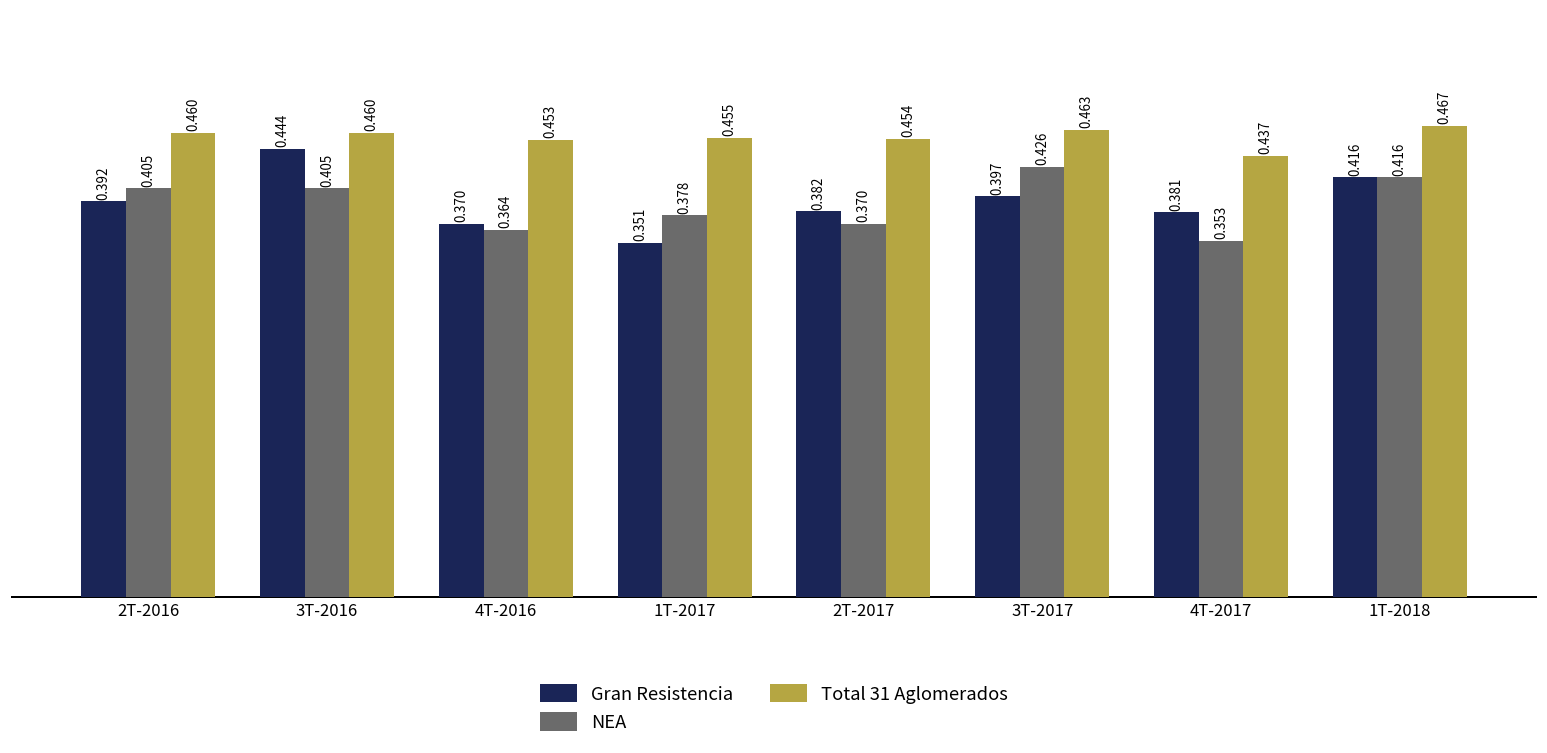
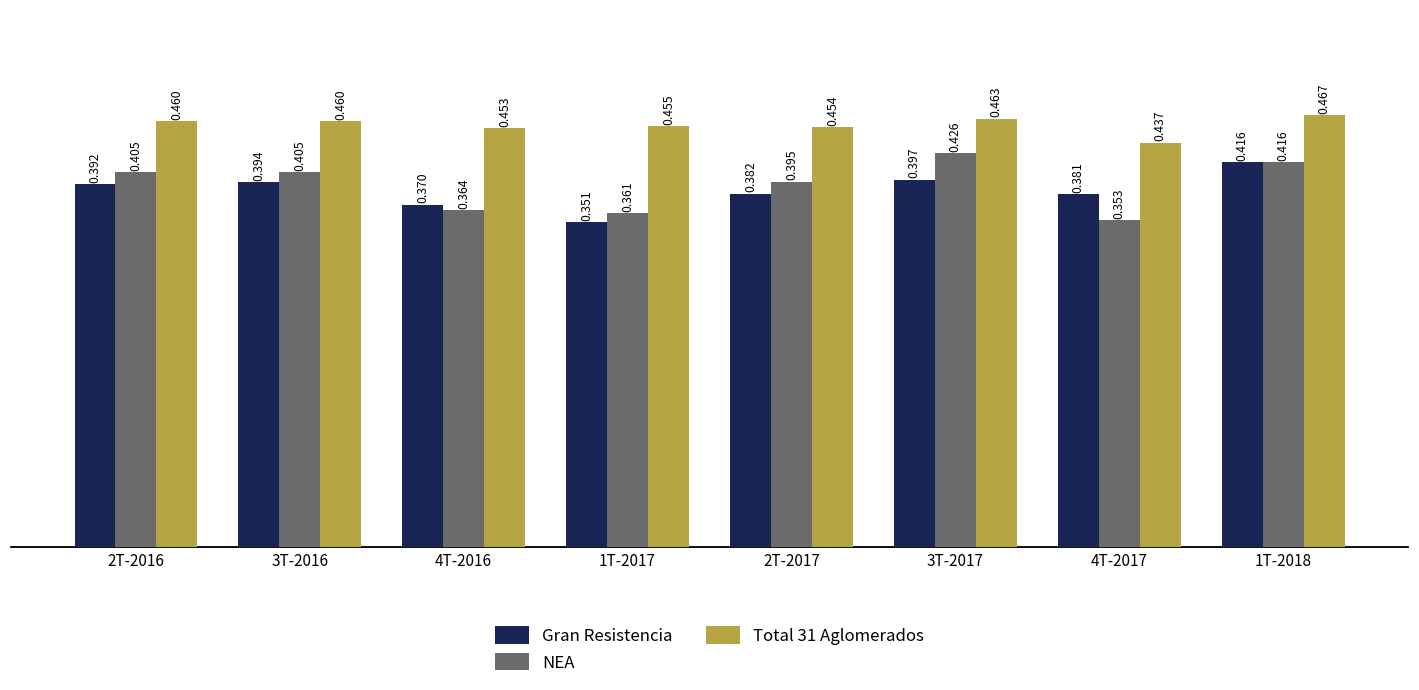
Gran Resistencia, 3T-2016: 0.444 -> 0.394
NEA, 1T-2017: 0.378 -> 0.361
NEA, 2T-2017: 0.370 -> 0.395
